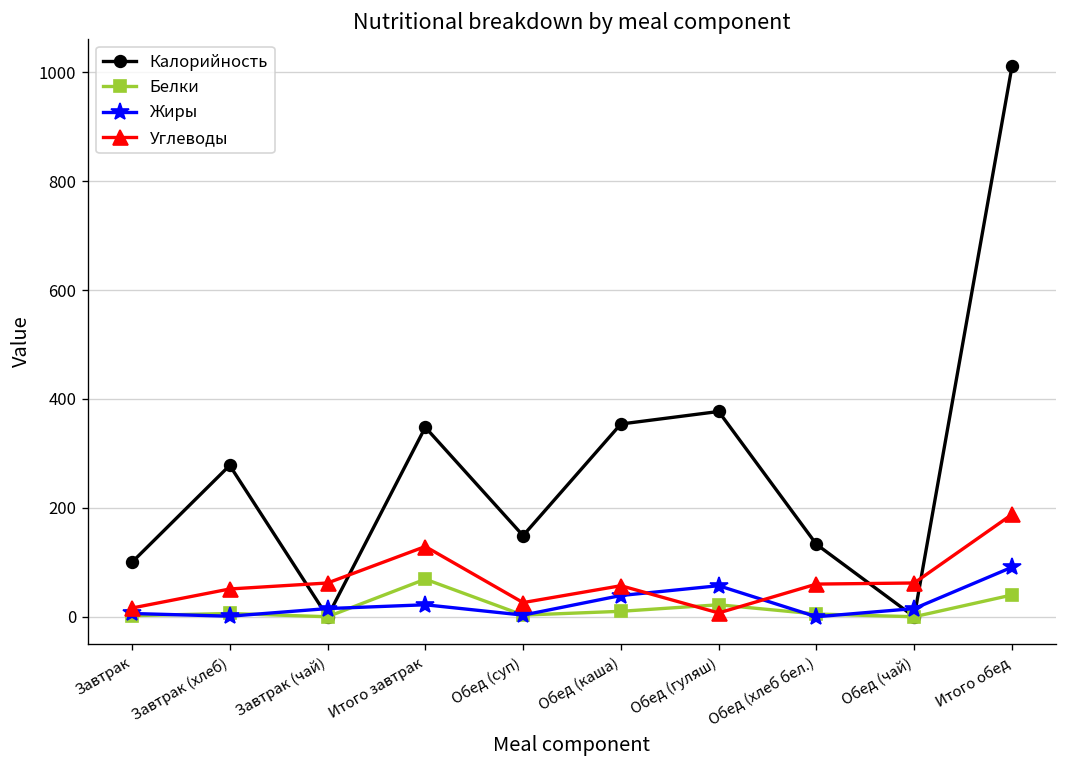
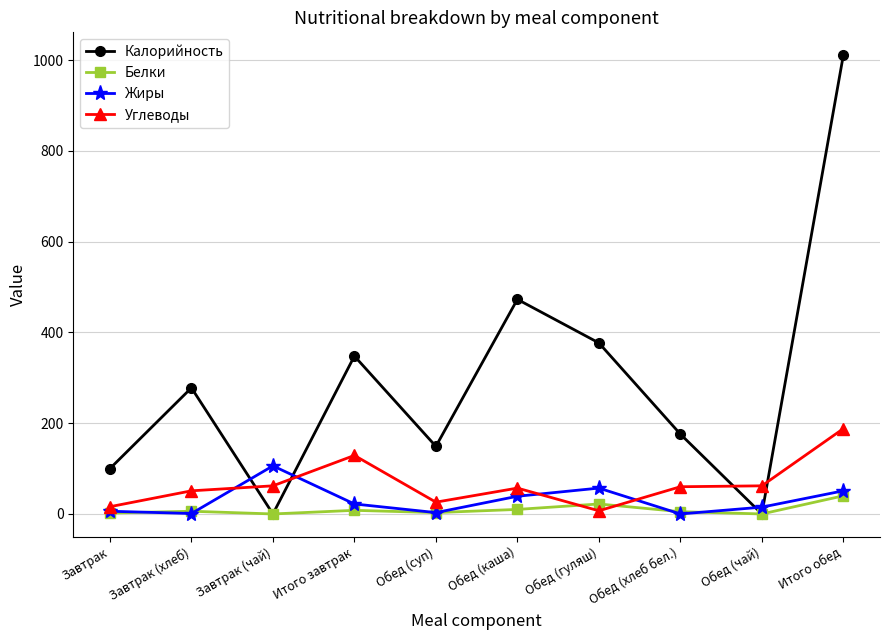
Жиры, Завтрак (чай): 20 -> 110
Белки, Итого завтрак: 70 -> 10
Калорийность, Обед (каша): 350 -> 470
Калорийность, Обед (хлеб бел.): 130 -> 180
Жиры, Итого обед: 90 -> 50
